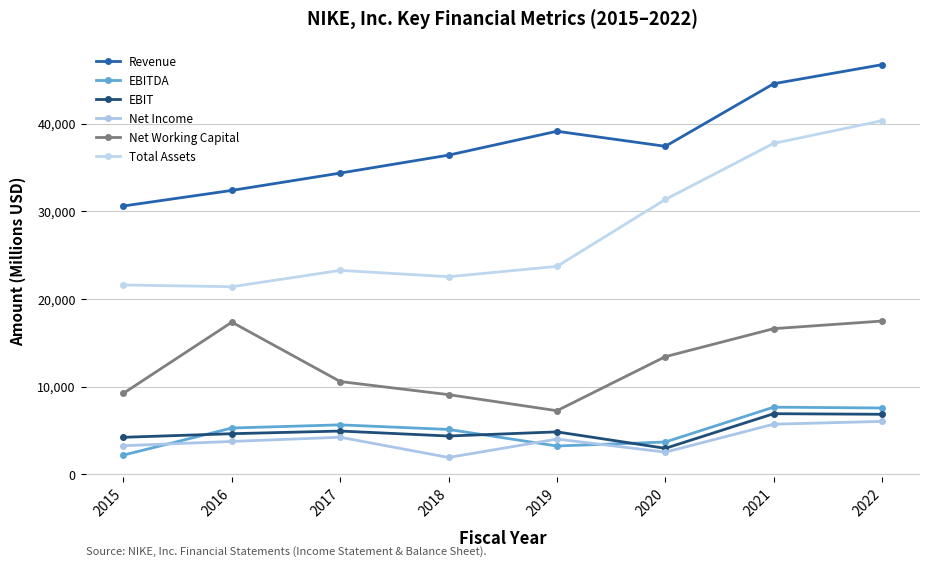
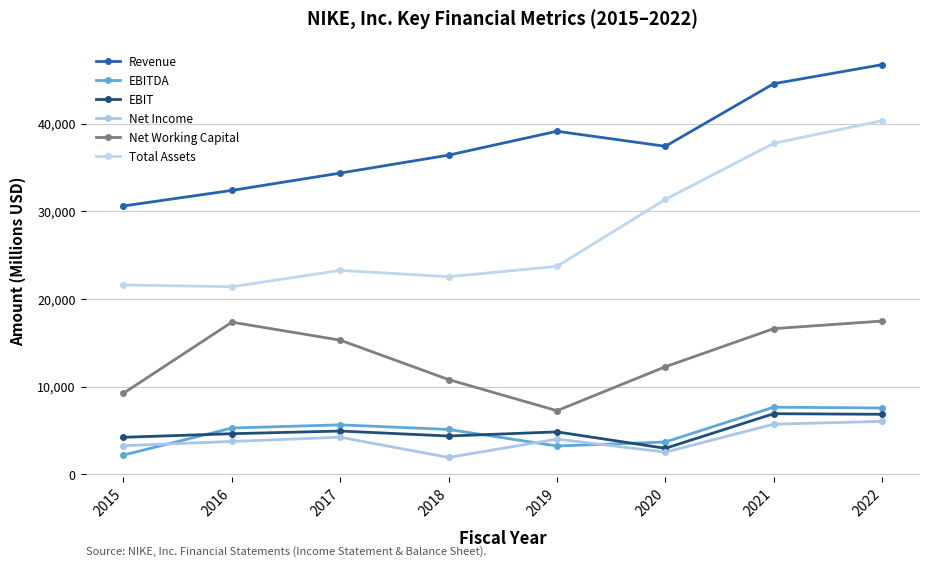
Net Working Capital, 2017: 11,000 -> 15,000
Net Working Capital, 2018: 9,000 -> 11,000
Net Working Capital, 2020: 13,000 -> 12,000
